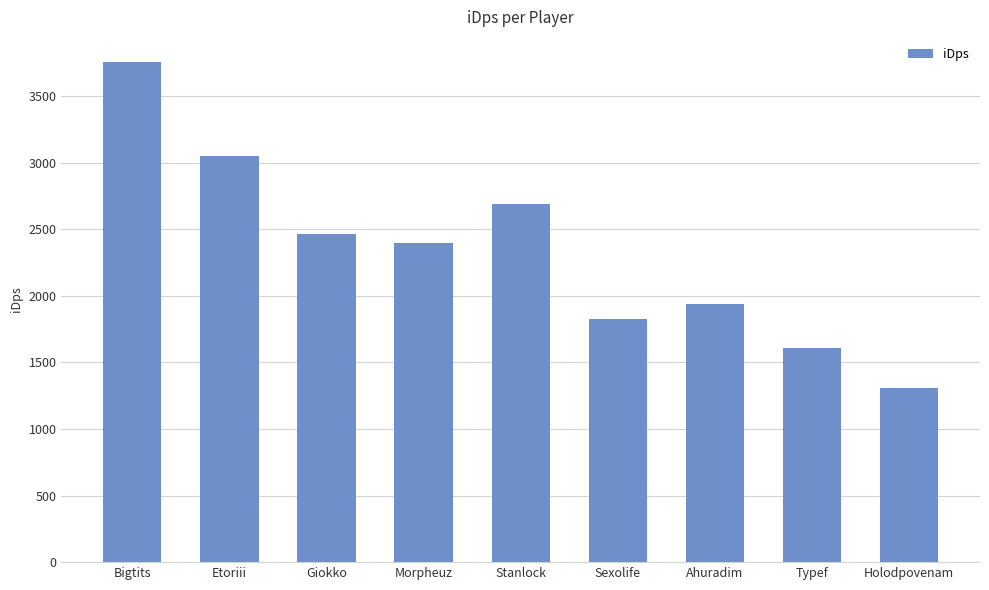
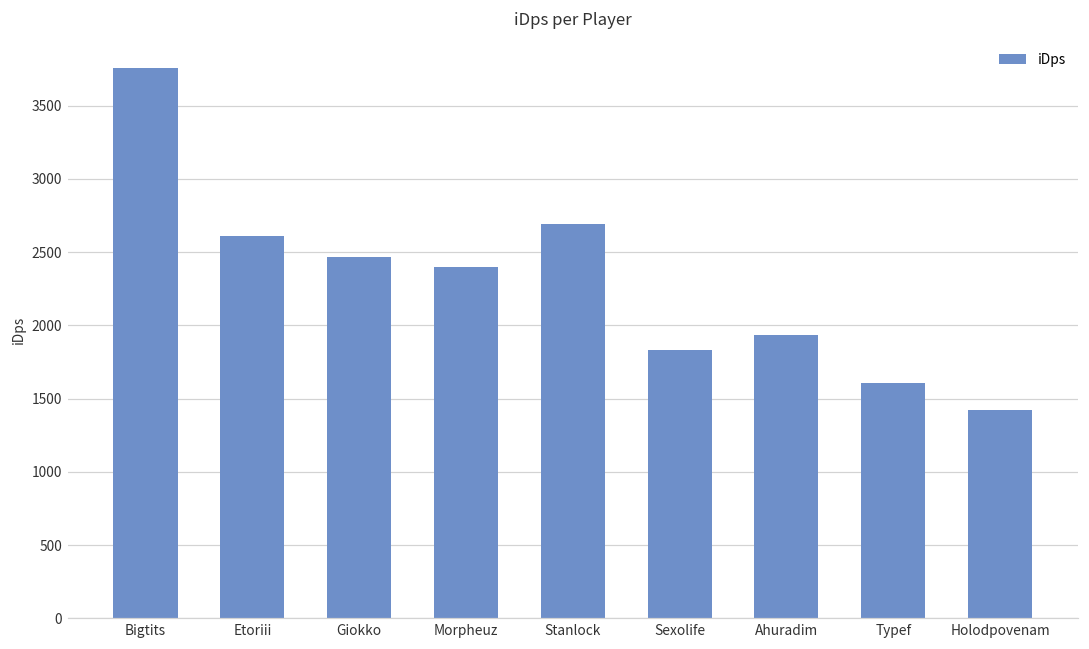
Etoriii: 3050 -> 2610
Holodpovenam: 1300 -> 1420
